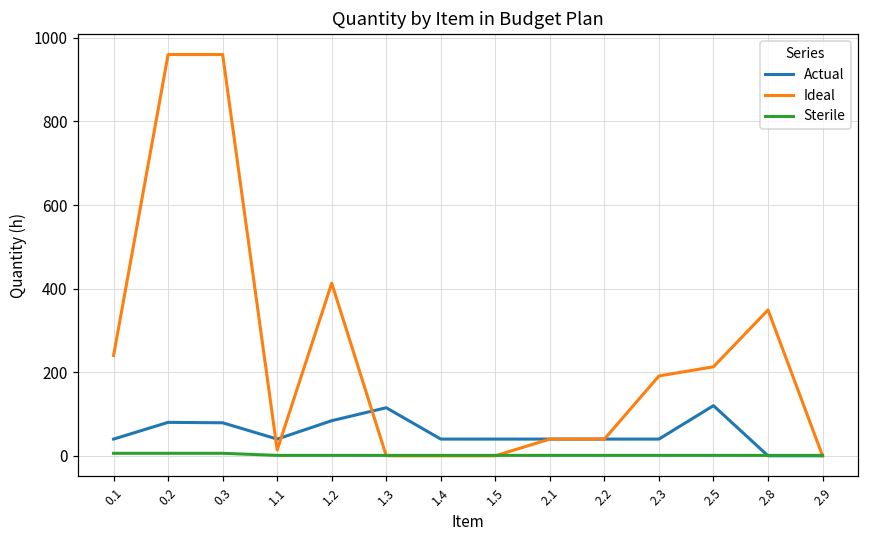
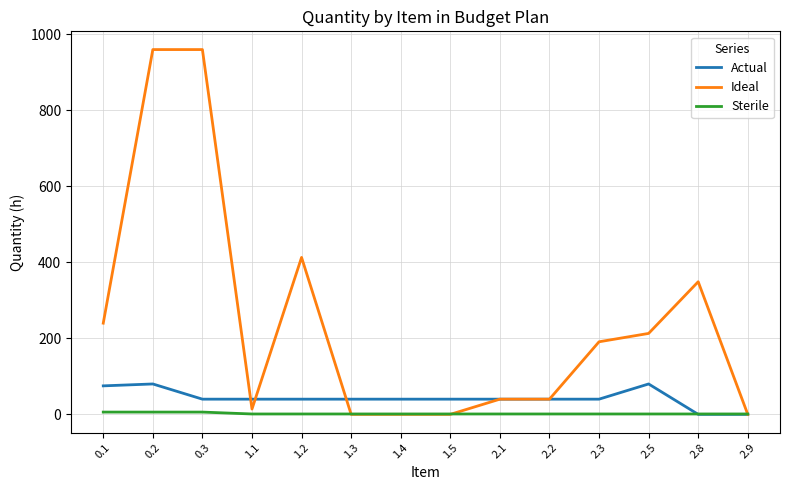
Actual, 0.1: 40 -> 80
Actual, 0.3: 80 -> 40
Actual, 1.2: 80 -> 40
Actual, 1.3: 120 -> 40
Actual, 2.5: 120 -> 80
